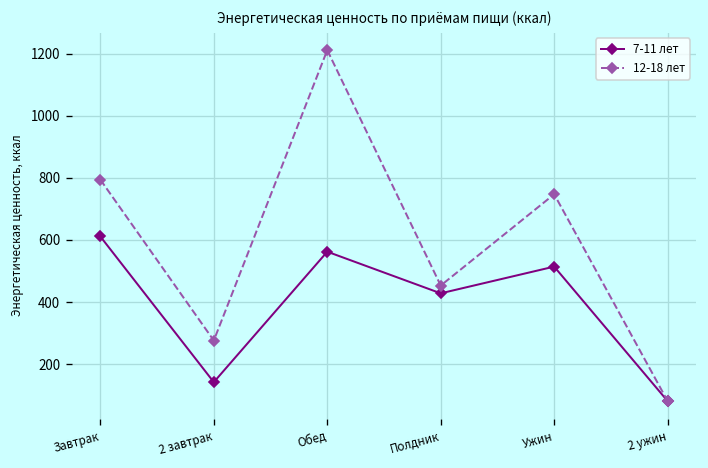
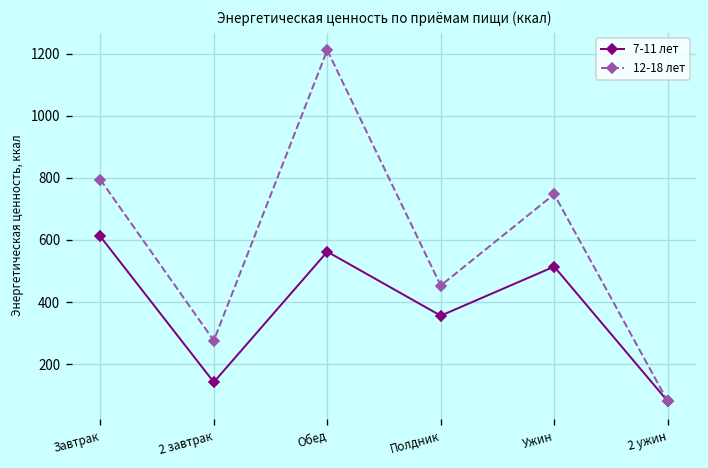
7-11 лет, Полдник: 430 -> 360
